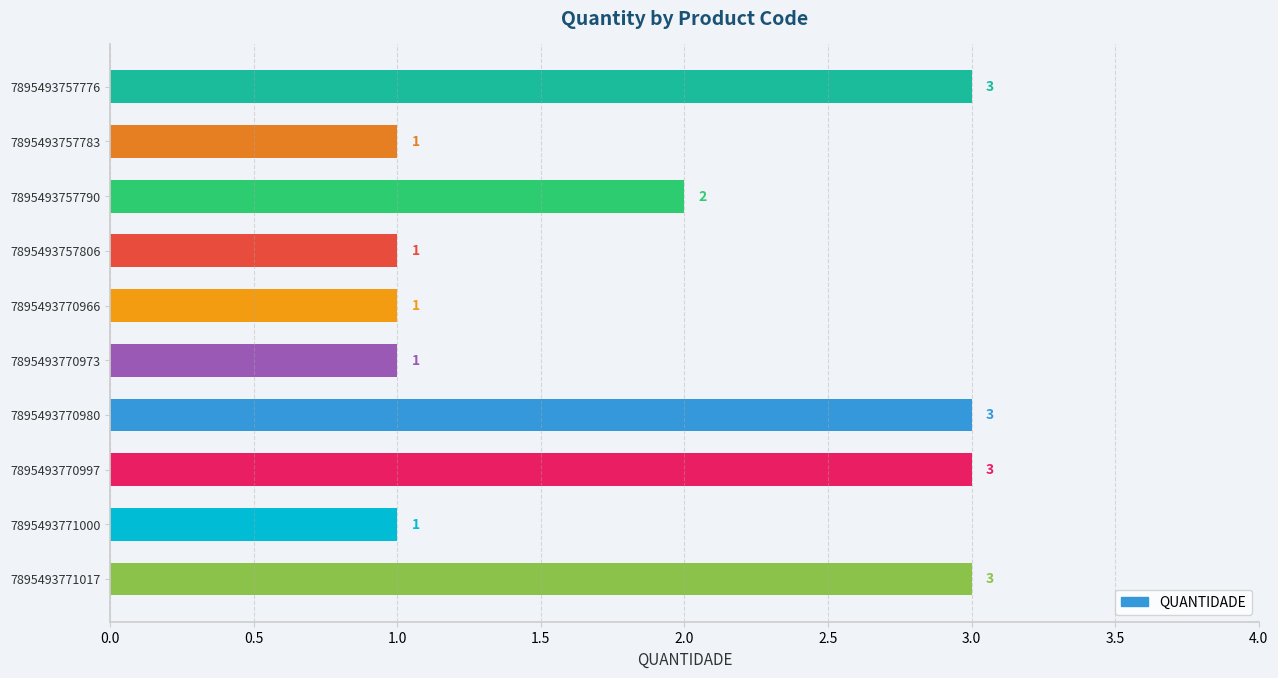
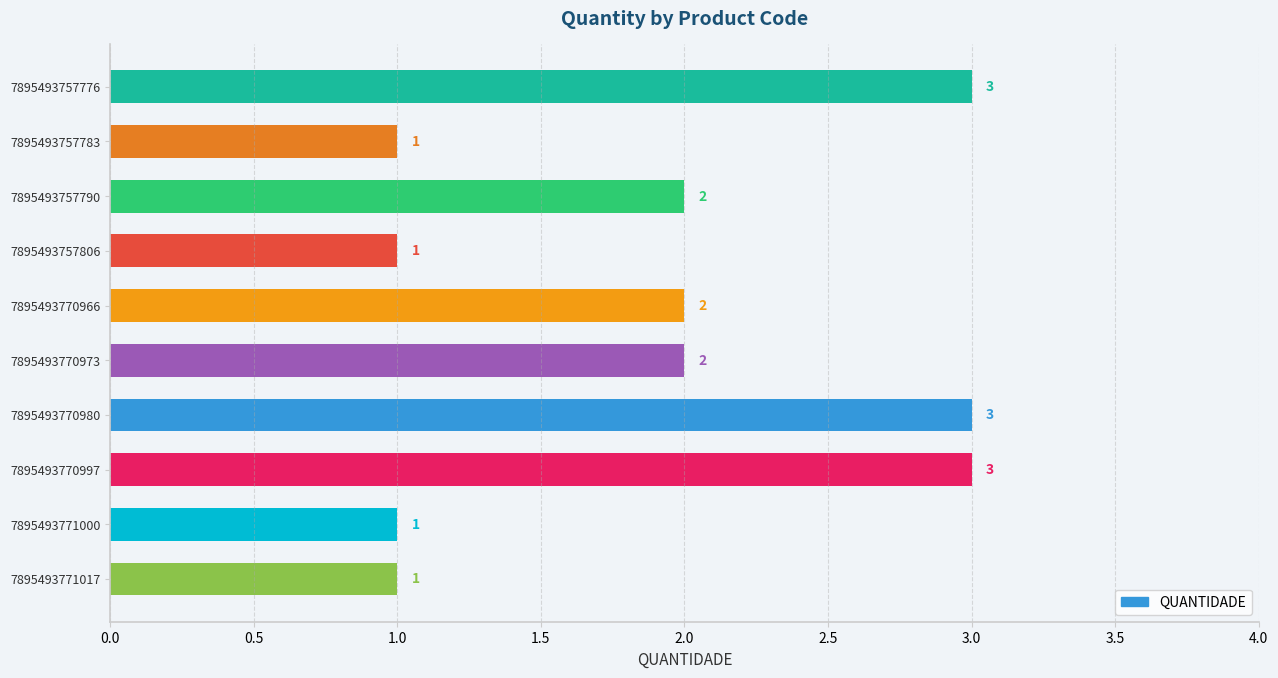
7895493770966: 1 -> 2
7895493770973: 1 -> 2
7895493771017: 3 -> 1
